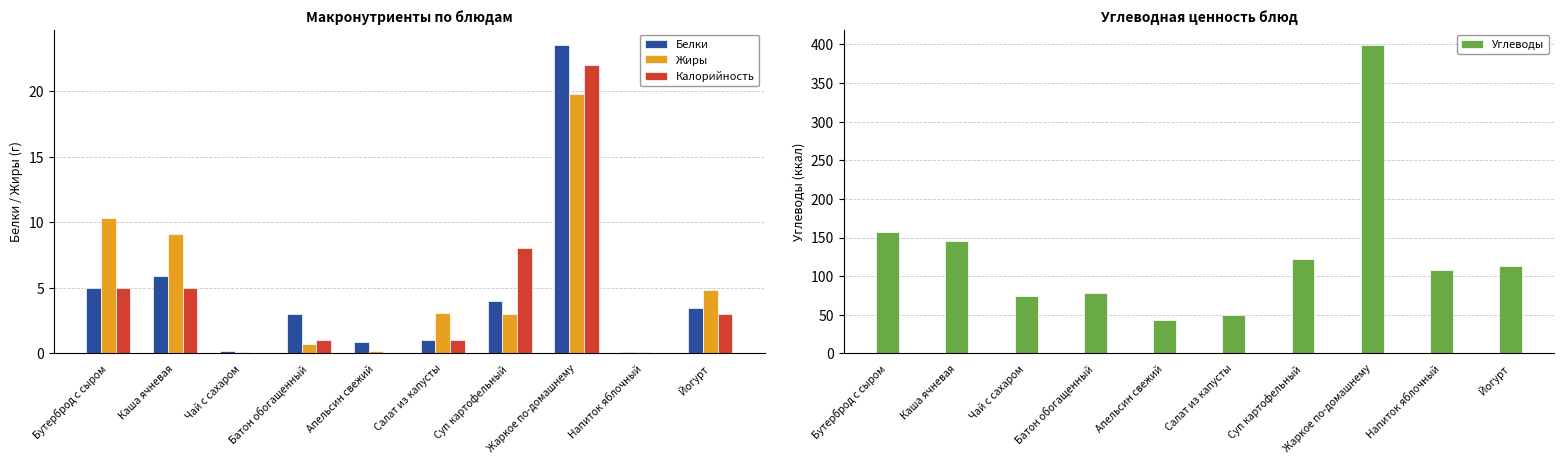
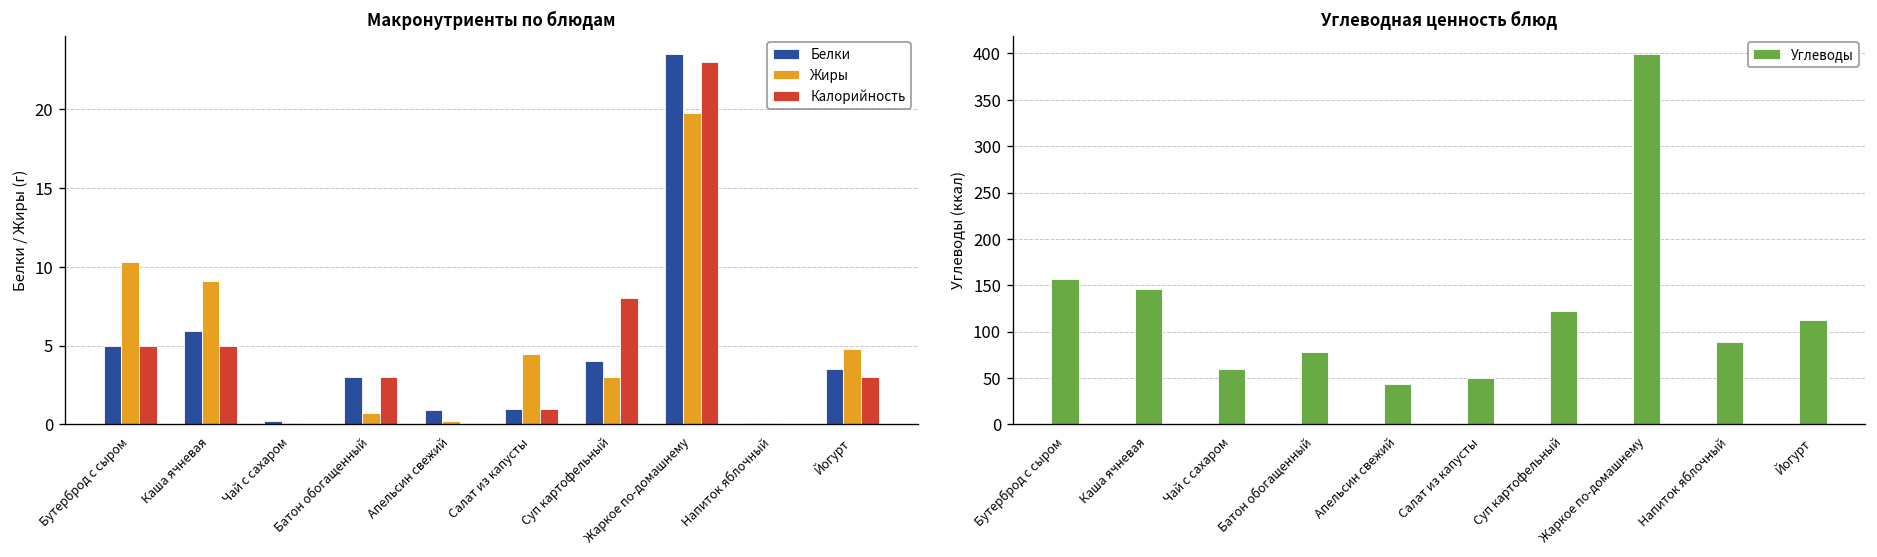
Макронутриенты по блюдам, Калорийность, Батон обогащенный: 1 -> 3
Макронутриенты по блюдам, Жиры, Салат из капусты: 3.1 -> 4.5
Макронутриенты по блюдам, Калорийность, Жаркое по-домашнему: 22 -> 23
Углеводная ценность блюд, Чай с сахаром: 70 -> 60
Углеводная ценность блюд, Напиток яблочный: 110 -> 90
